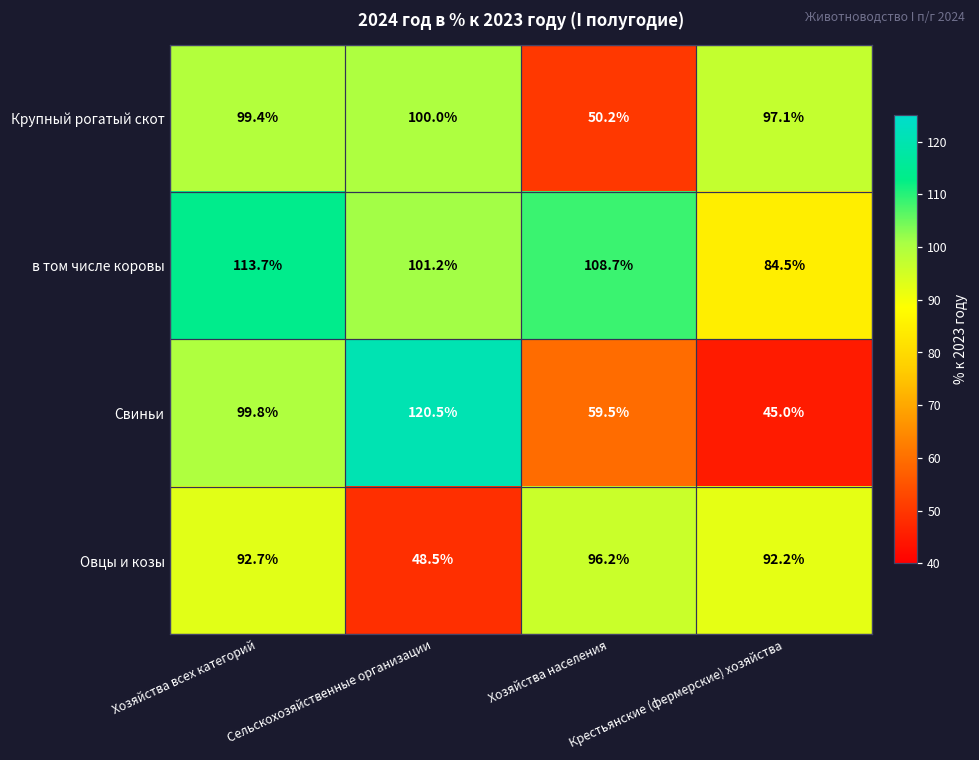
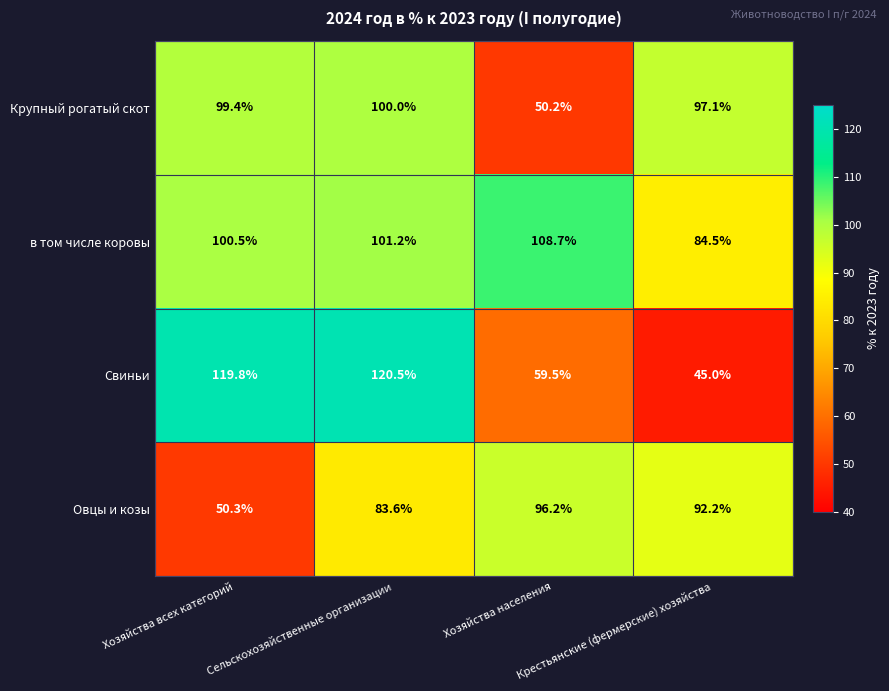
в том числе коровы, Хозяйства всех категорий: 113.7% -> 100.5%
Свиньи, Хозяйства всех категорий: 99.8% -> 119.8%
Овцы и козы, Хозяйства всех категорий: 92.7% -> 50.3%
Овцы и козы, Сельскохозяйственные организации: 48.5% -> 83.6%
